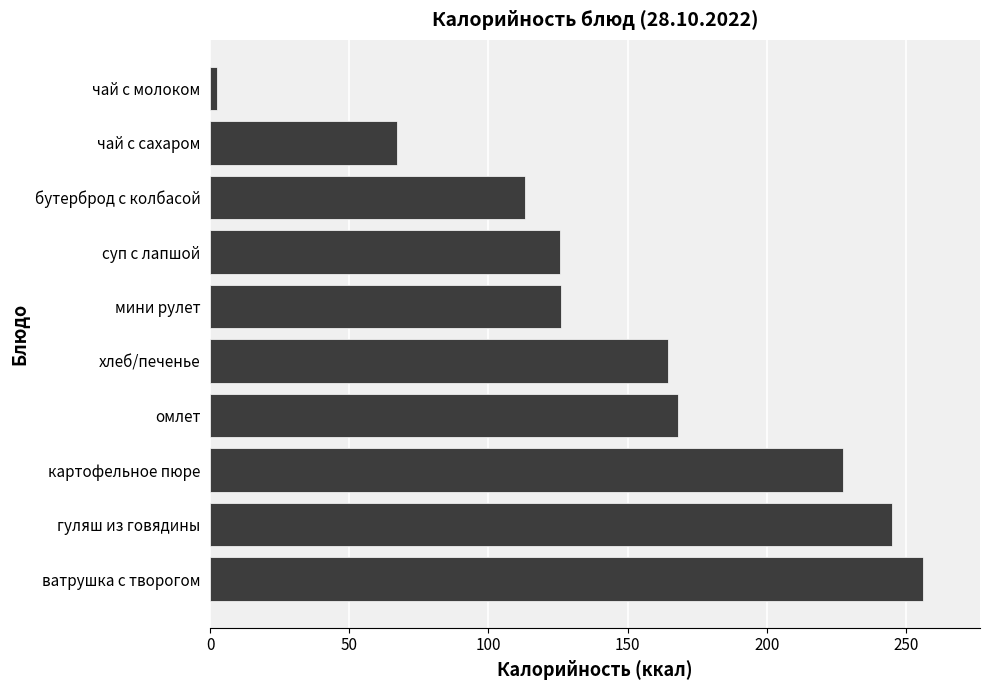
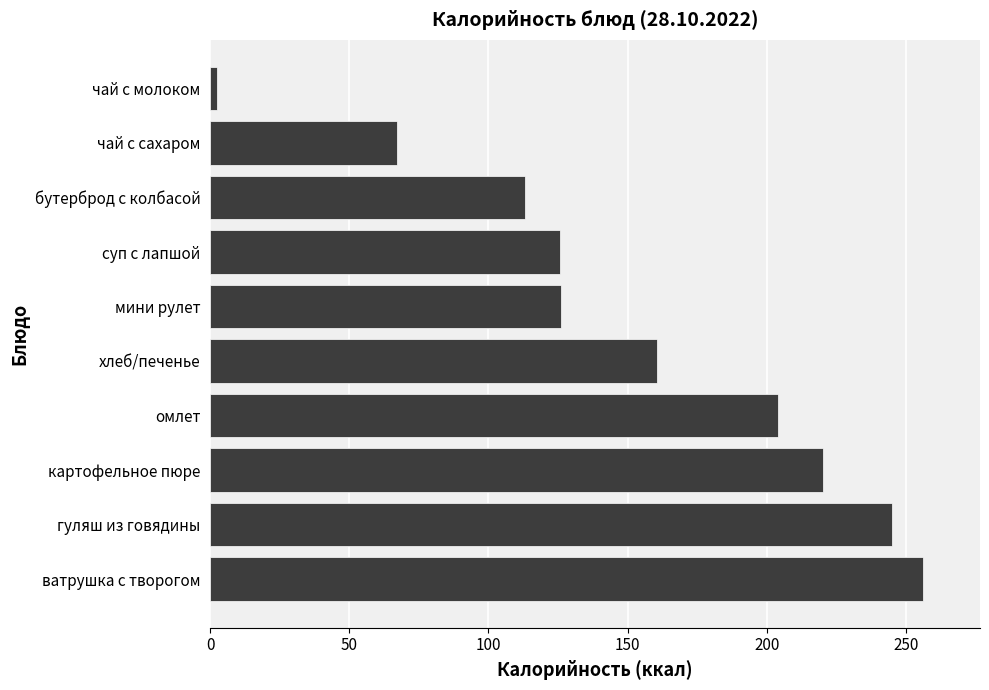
хлеб/печенье: 164 -> 160
омлет: 168 -> 204
картофельное пюре: 228 -> 220
